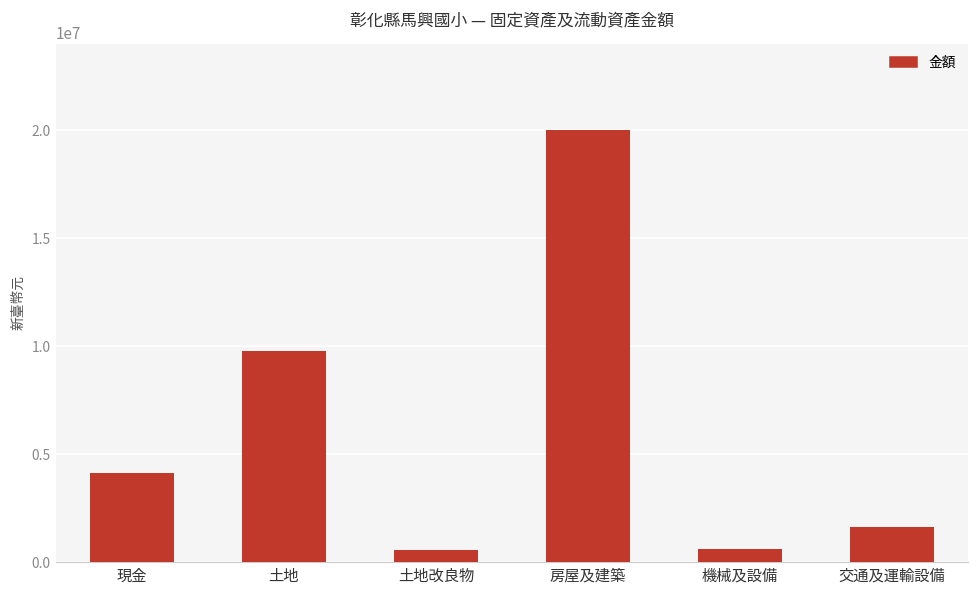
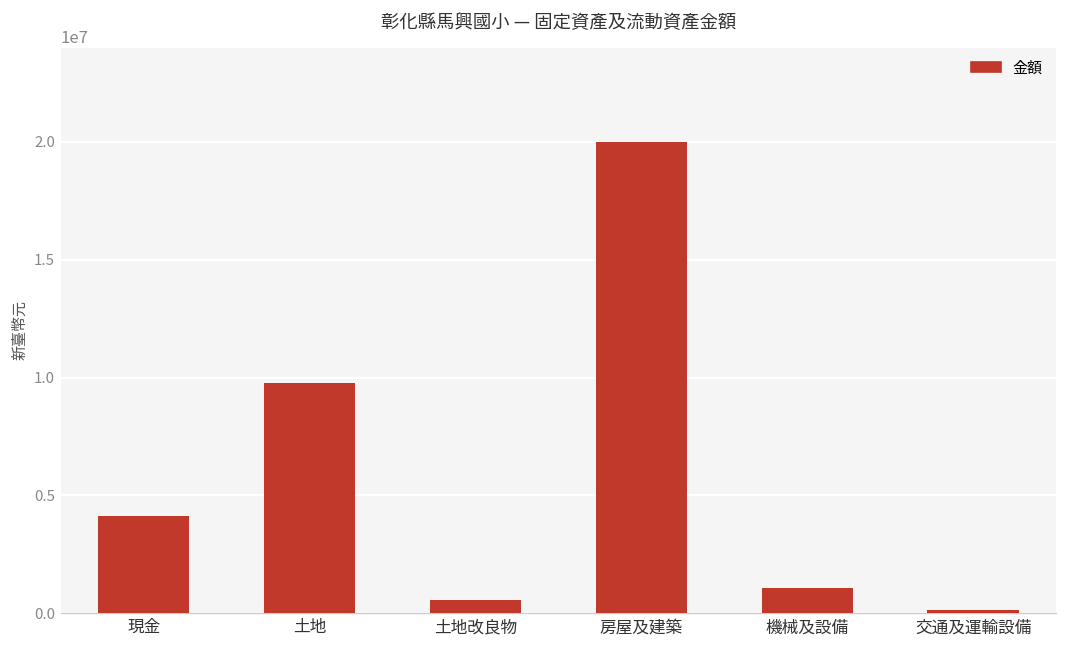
機械及設備: 600000 -> 1100000
交通及運輸設備: 1600000 -> 100000
